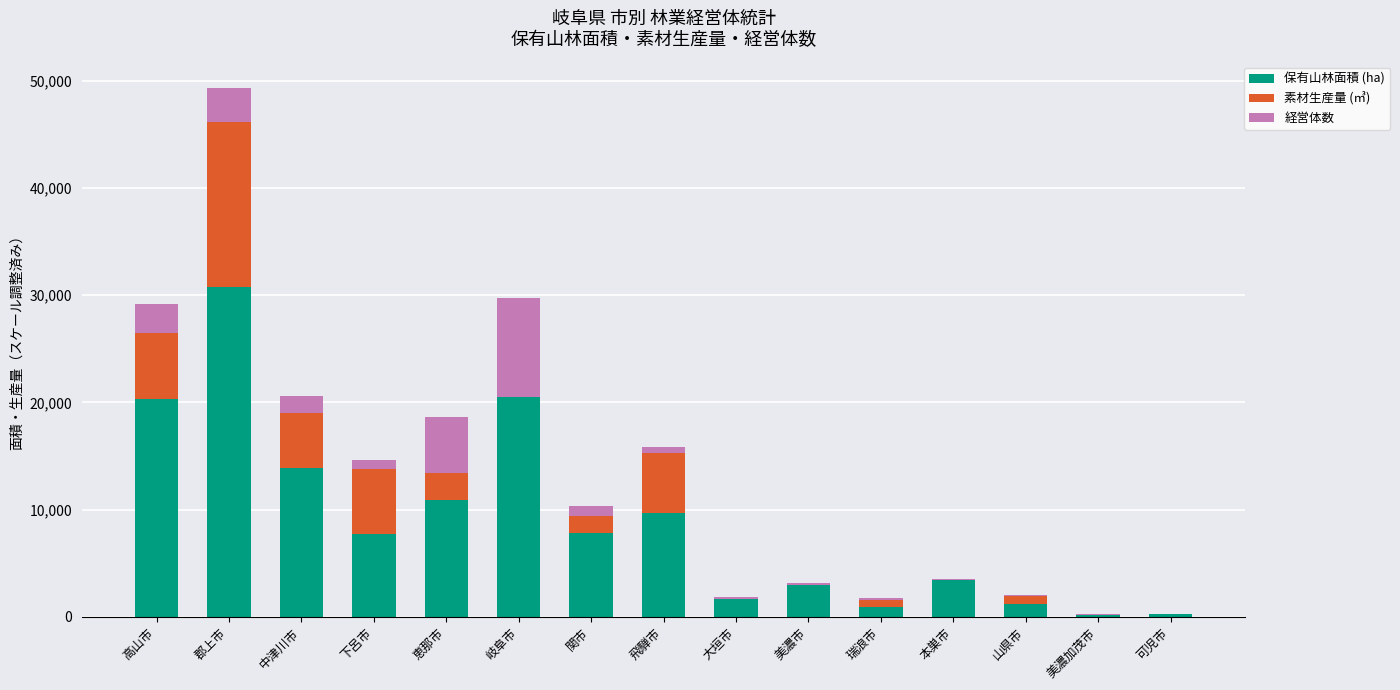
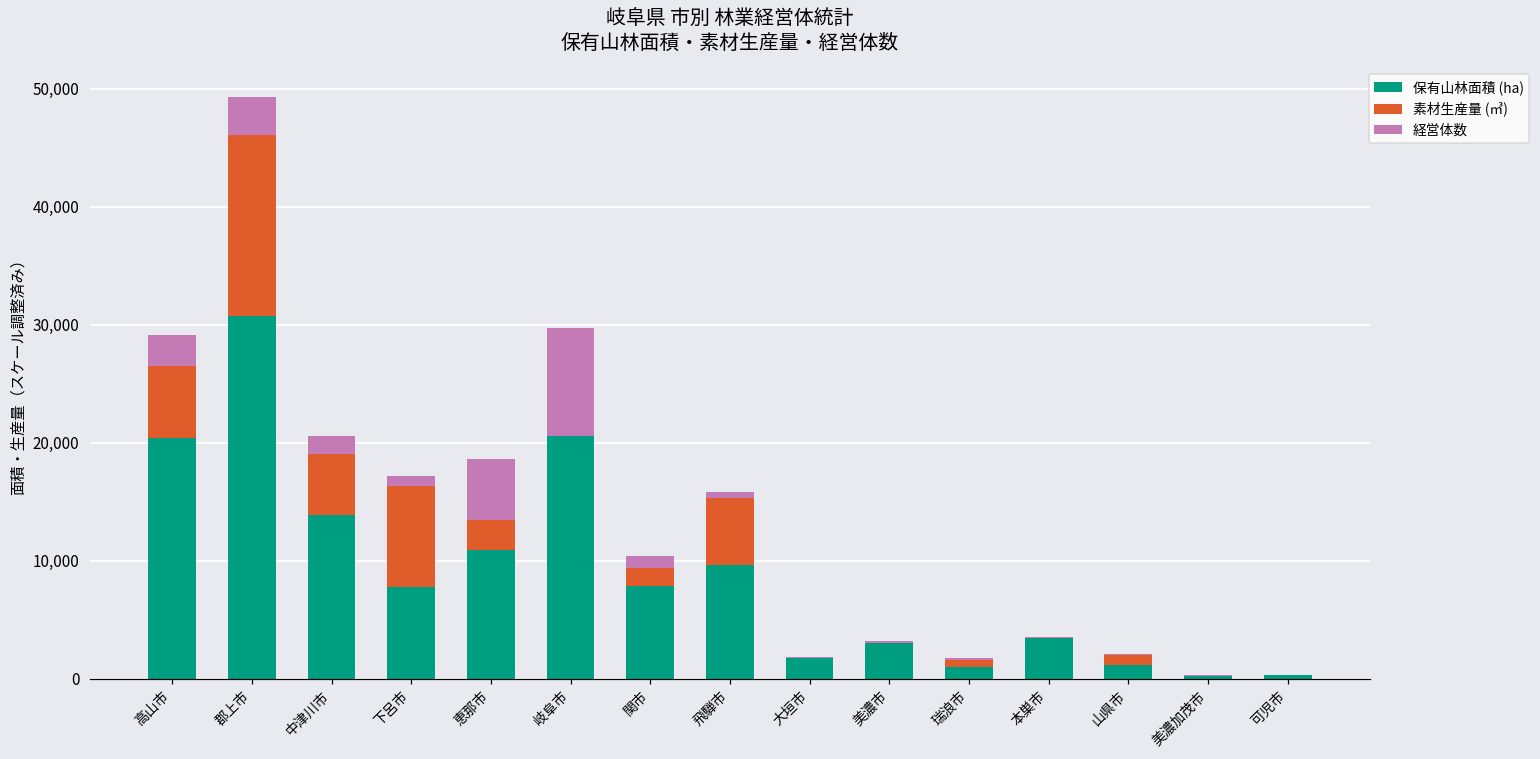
素材生産量 (㎥), 下呂市: 6,100 -> 8,600
